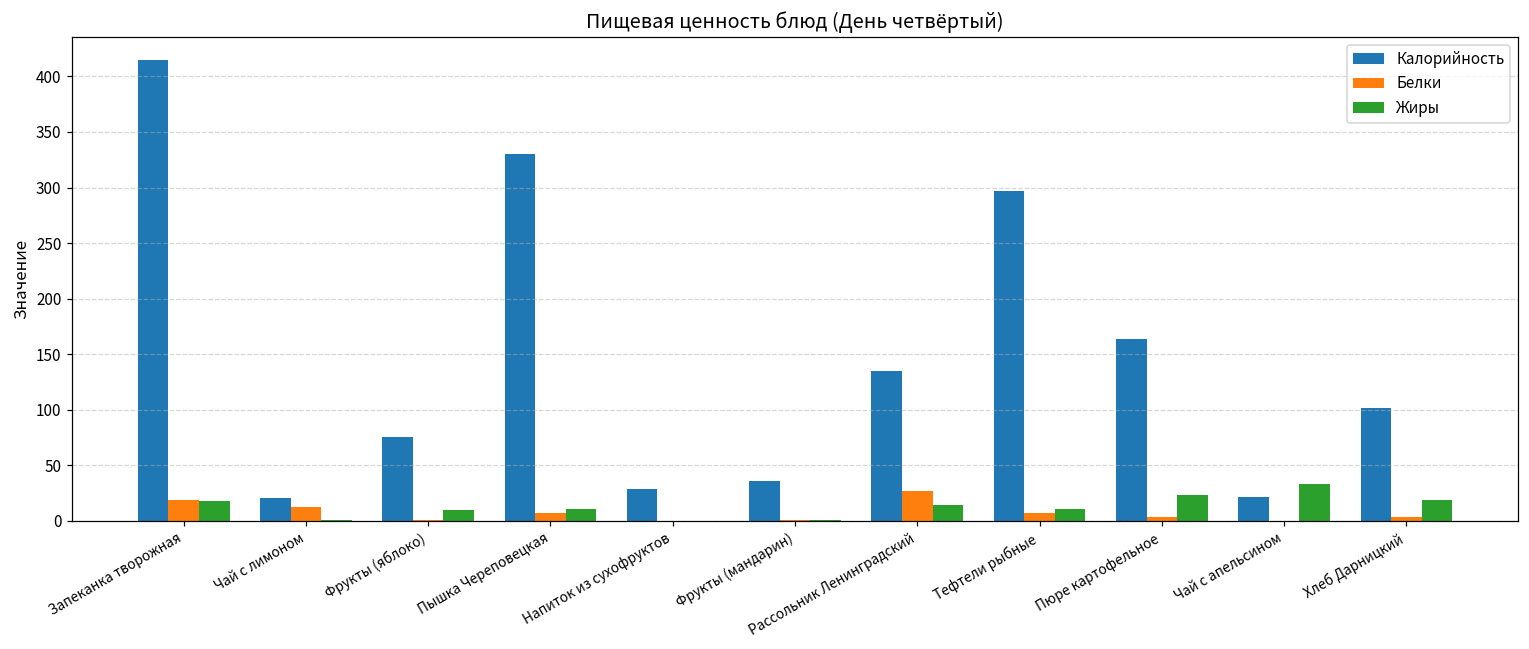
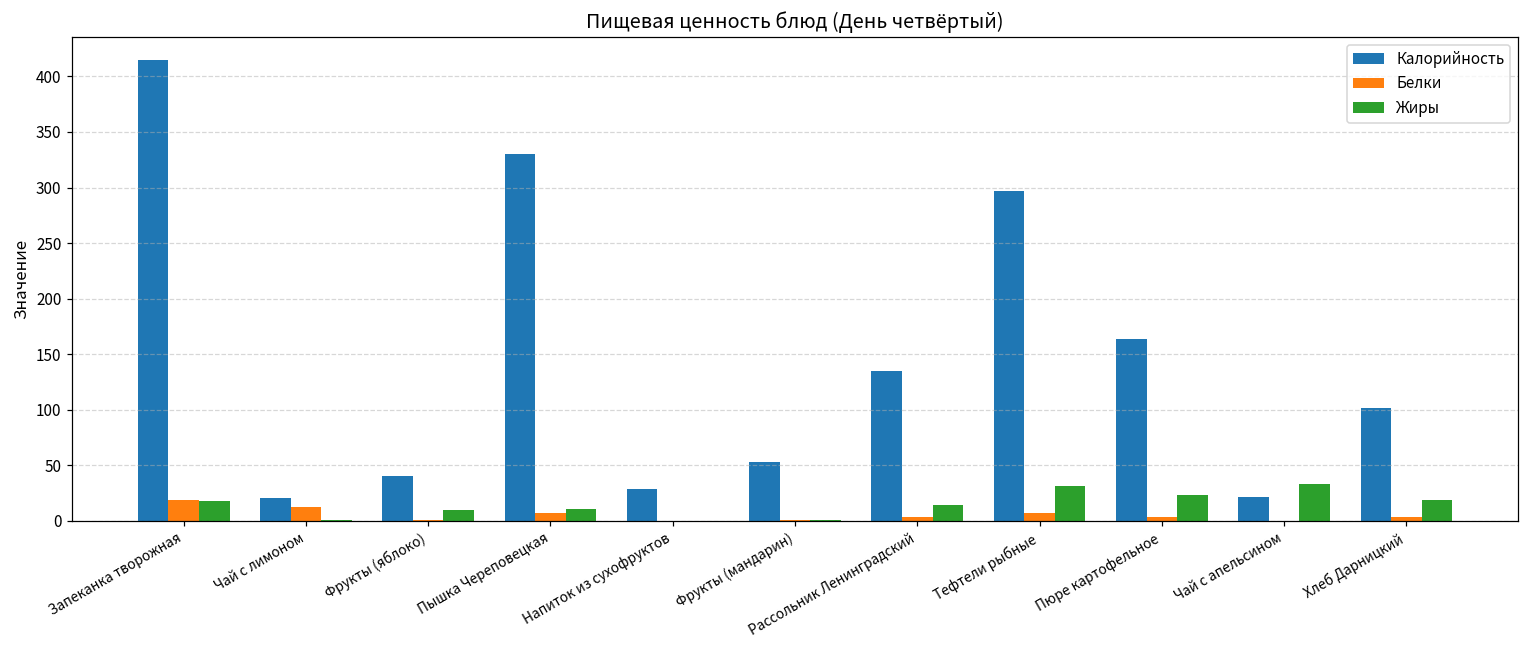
Калорийность, Фрукты (яблоко): 76 -> 40
Калорийность, Фрукты (мандарин): 36 -> 53
Белки, Рассольник Ленинградский: 27 -> 3
Жиры, Тефтели рыбные: 10 -> 31
